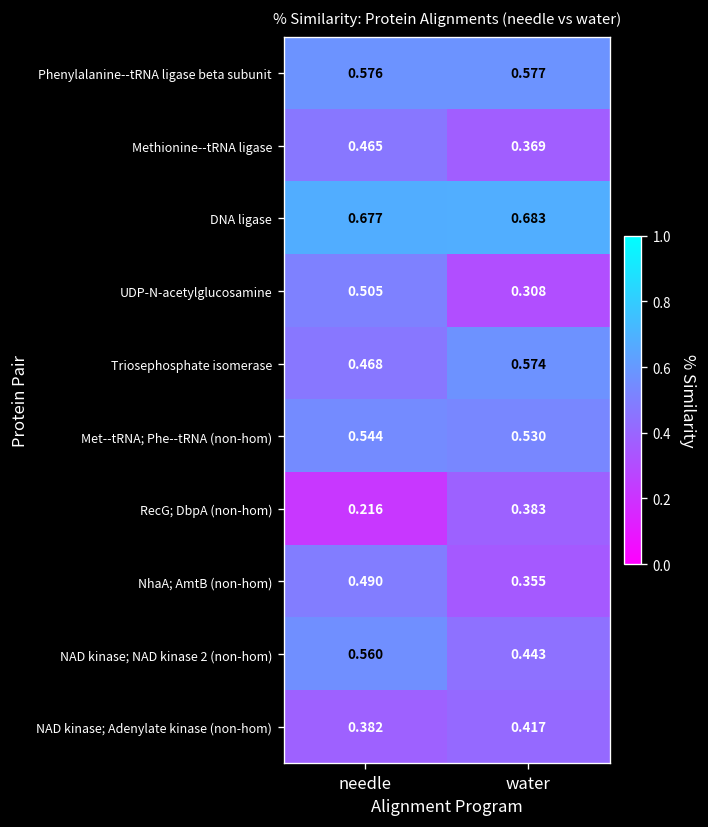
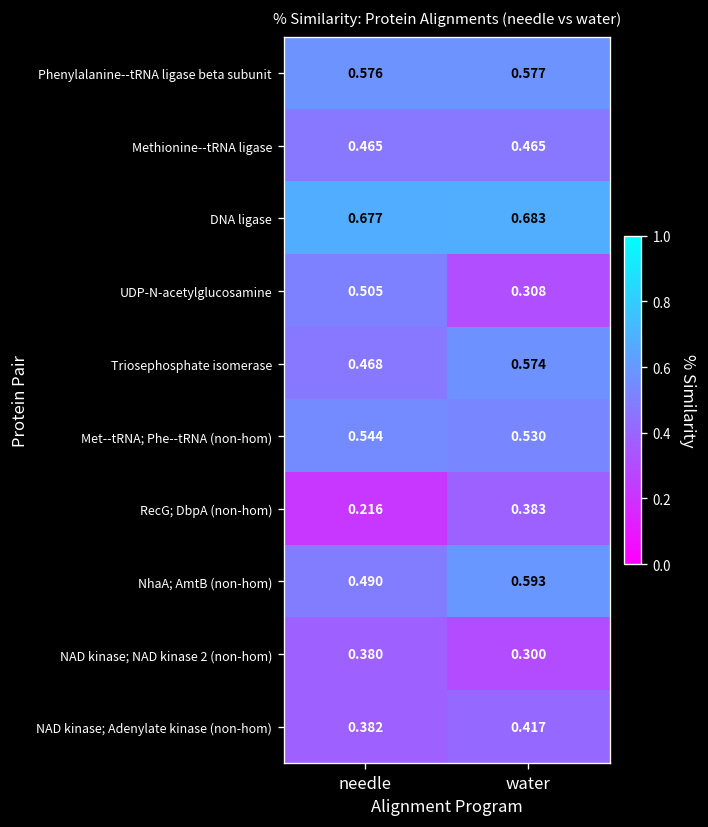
Methionine--tRNA ligase, water: 0.369 -> 0.465
NhaA; AmtB (non-hom), water: 0.355 -> 0.593
NAD kinase; NAD kinase 2 (non-hom), needle: 0.560 -> 0.380
NAD kinase; NAD kinase 2 (non-hom), water: 0.443 -> 0.300
